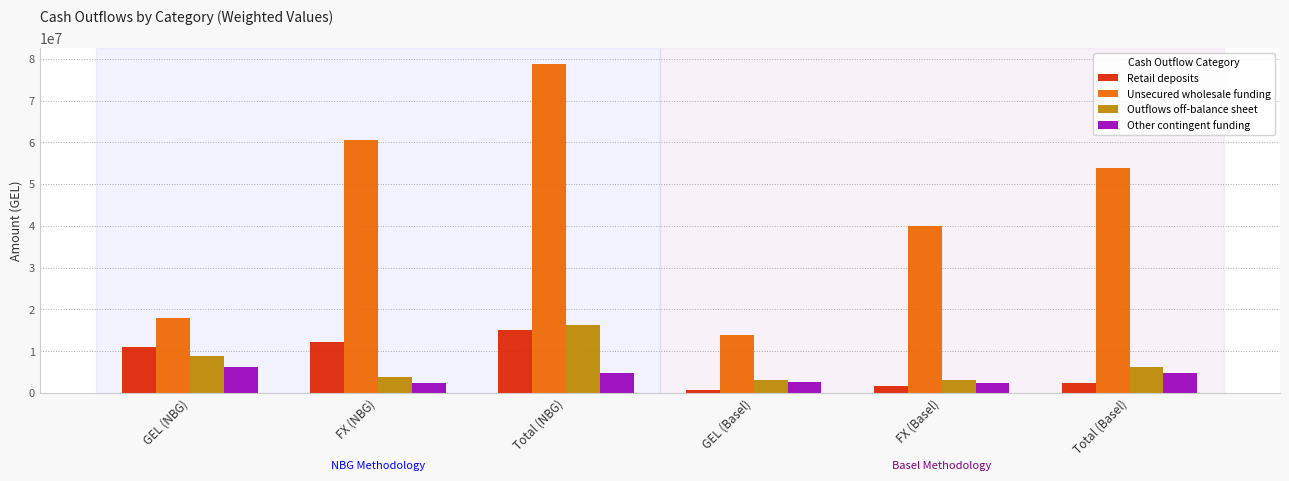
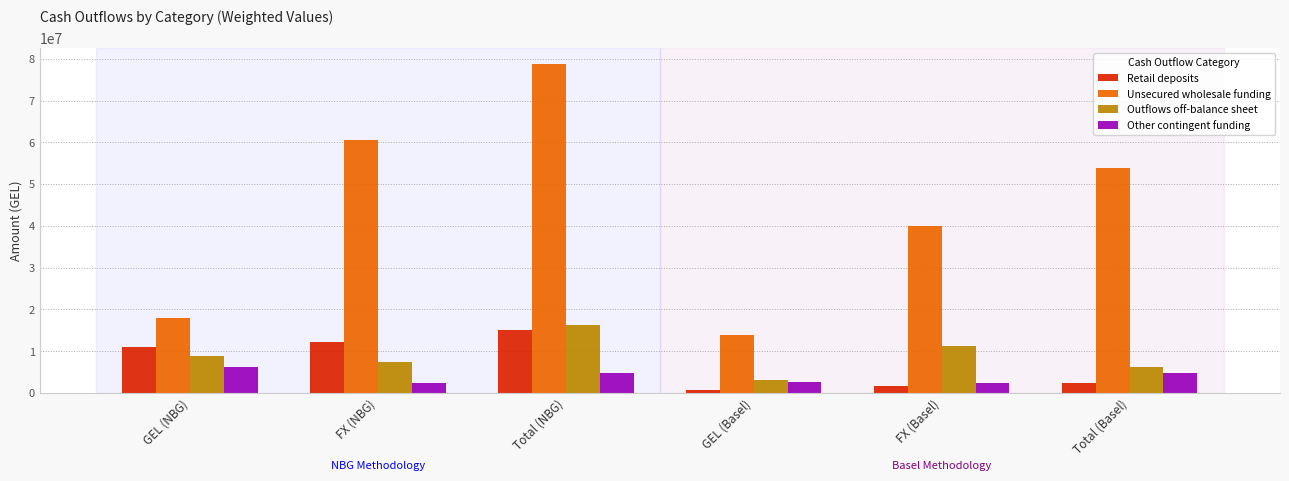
Outflows off-balance sheet, FX (NBG): 4000000 -> 8000000
Outflows off-balance sheet, FX (Basel): 3000000 -> 11000000
